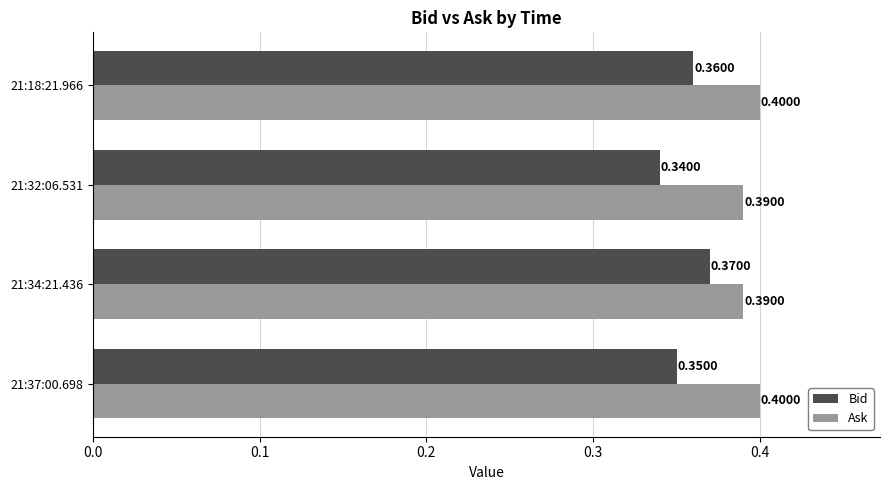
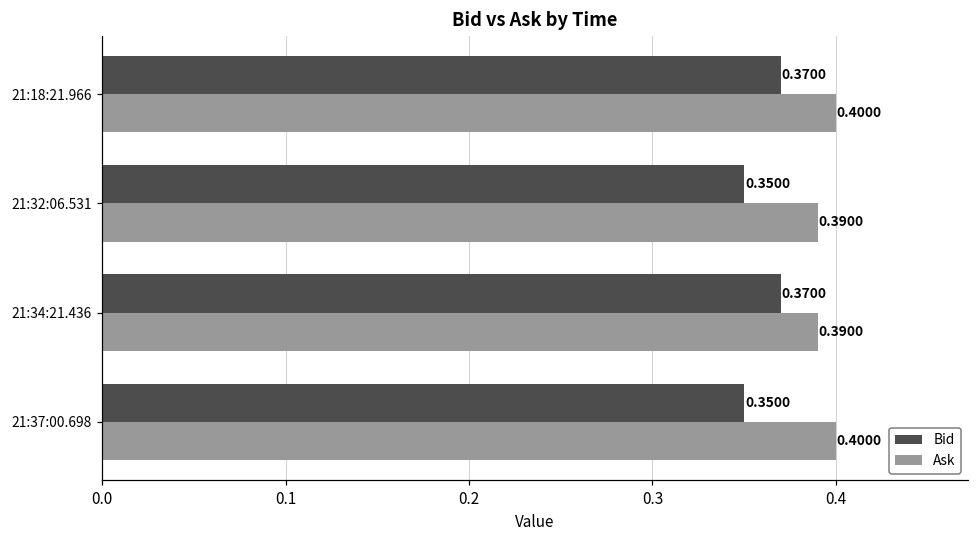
Bid, 21:18:21.966: 0.3600 -> 0.3700
Bid, 21:32:06.531: 0.3400 -> 0.3500
